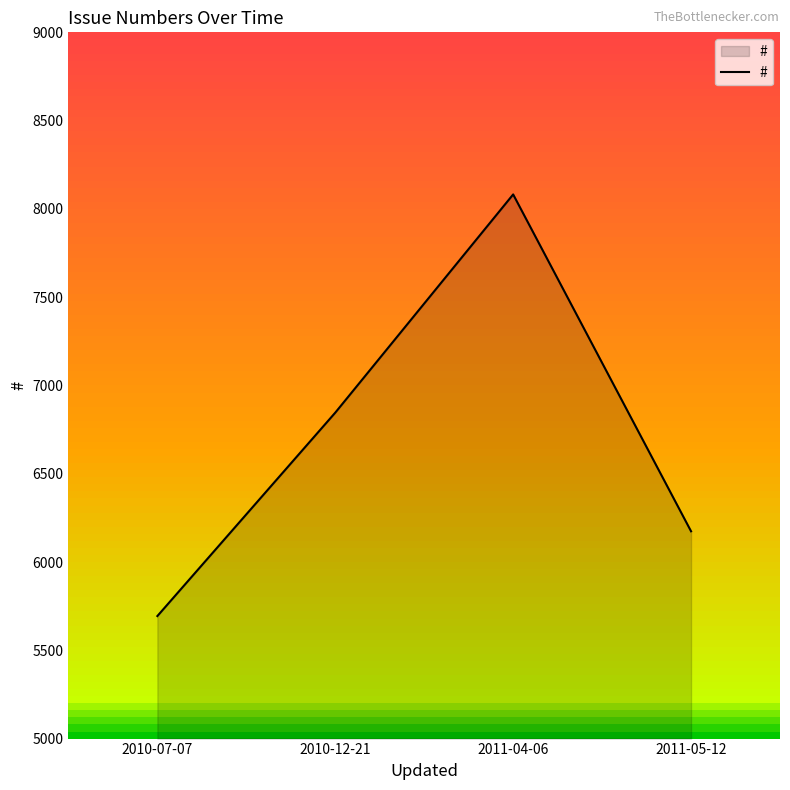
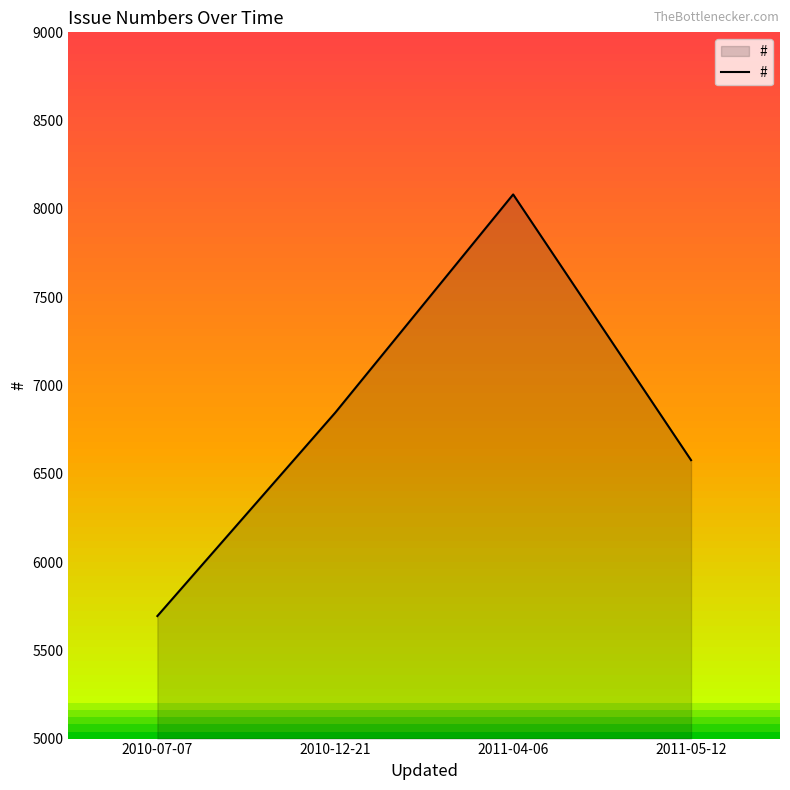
2011-05-12: 6170 -> 6580
